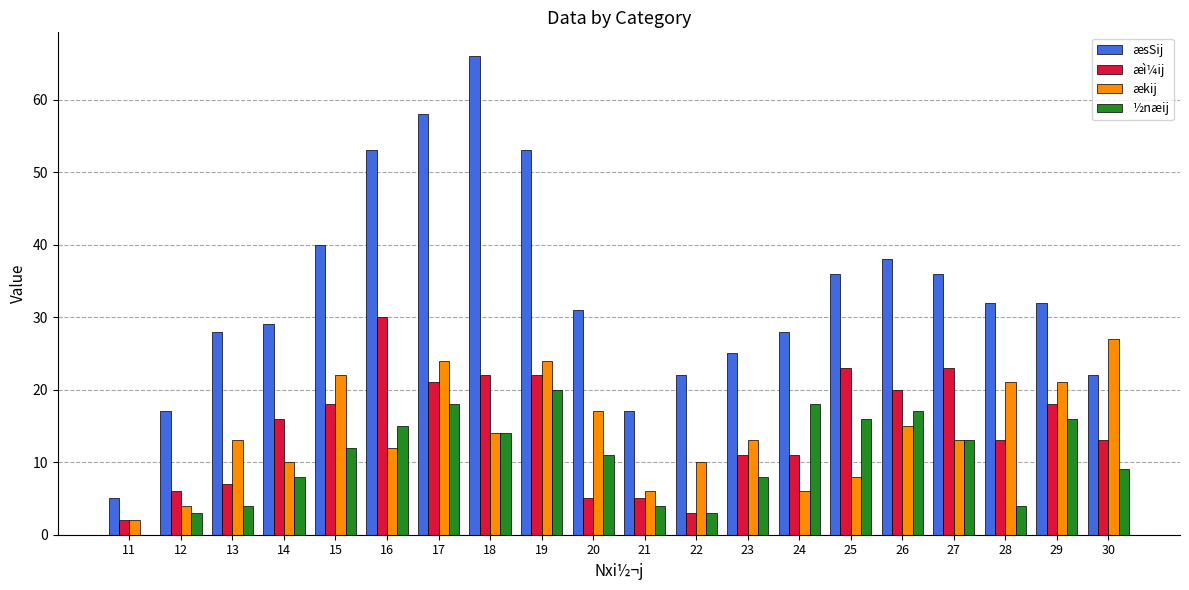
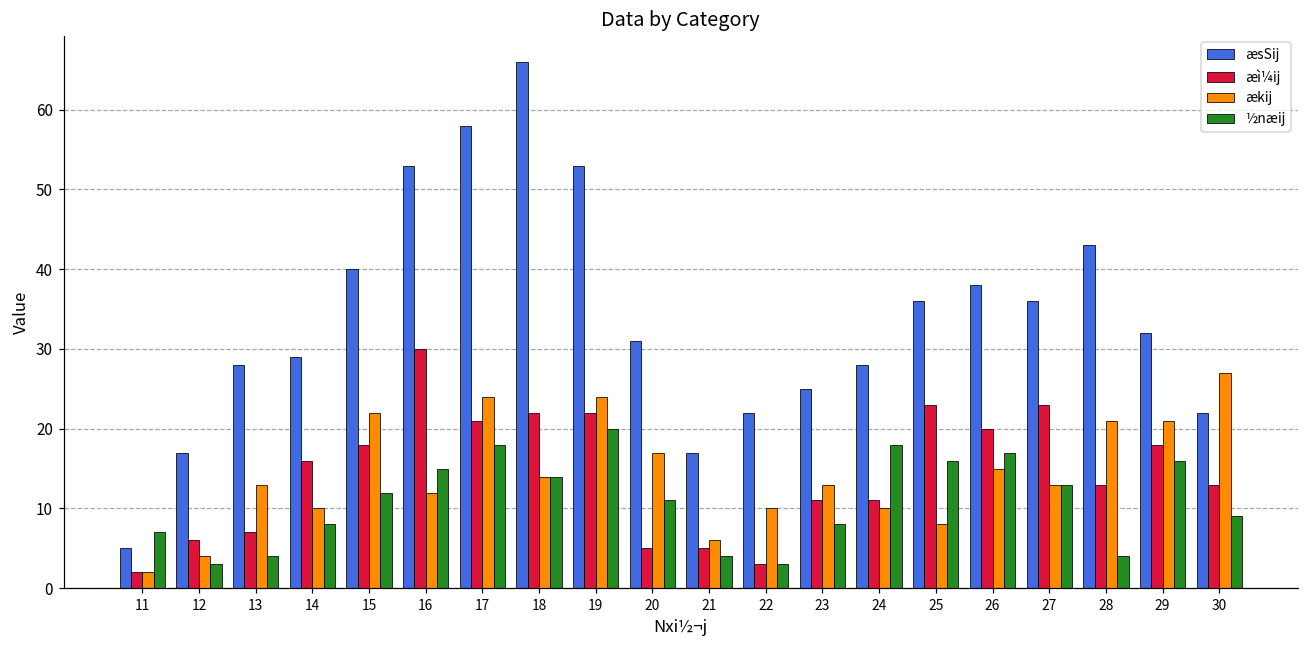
½næij, 11: 0 -> 7
ækij, 24: 6 -> 10
æsSij, 28: 32 -> 43
